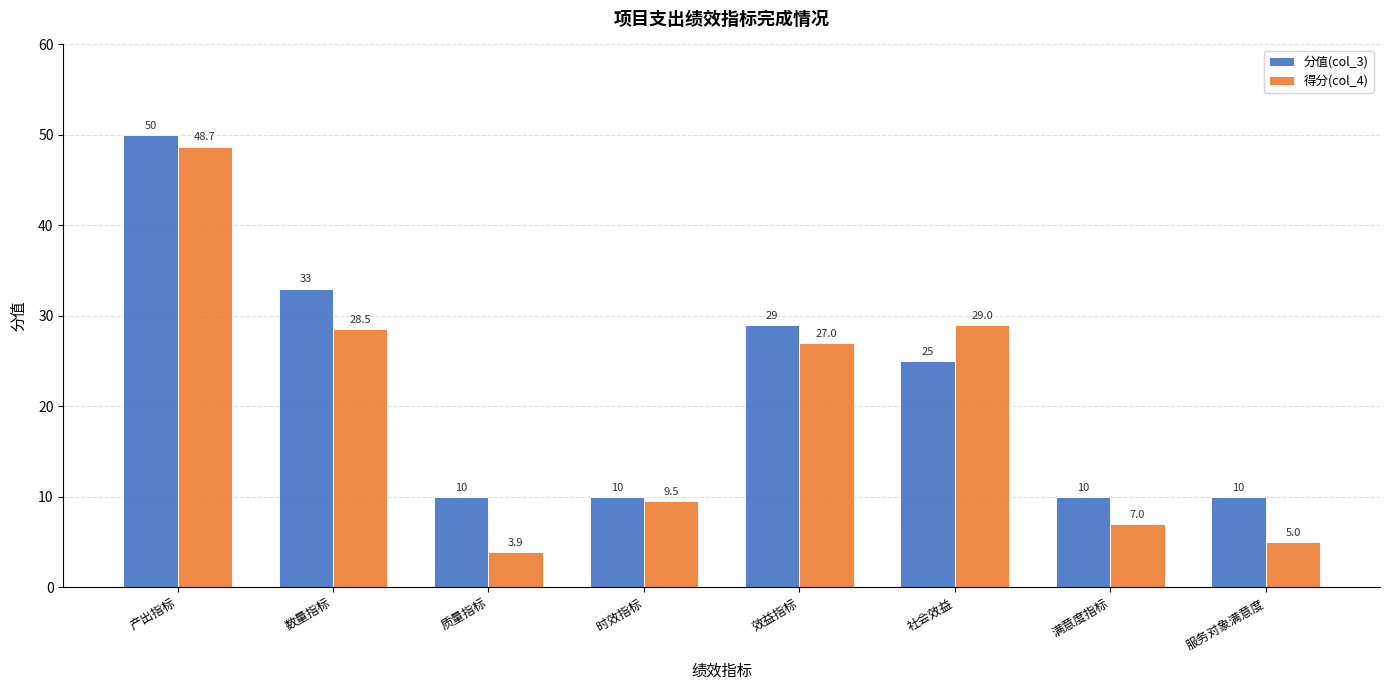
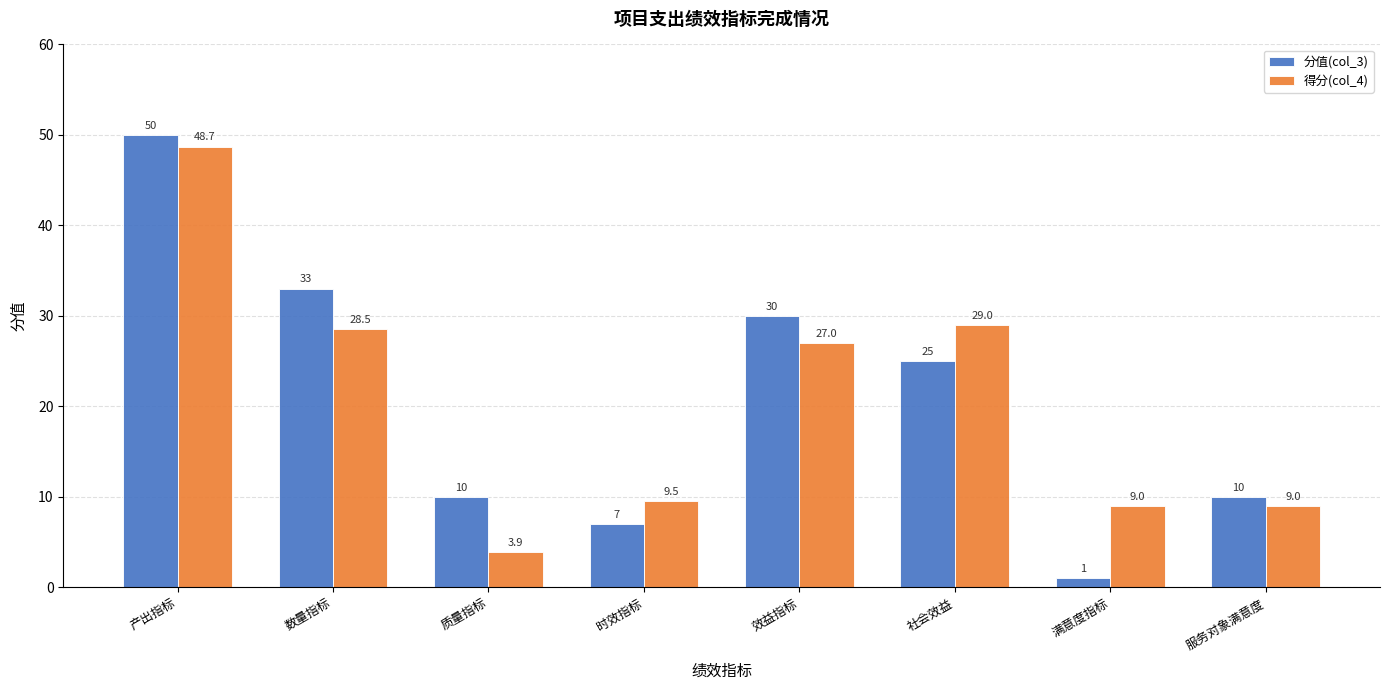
分值(col_3), 时效指标: 10 -> 7
分值(col_3), 效益指标: 29 -> 30
分值(col_3), 满意度指标: 10 -> 1
得分(col_4), 满意度指标: 7.0 -> 9.0
得分(col_4), 服务对象满意度: 5.0 -> 9.0
